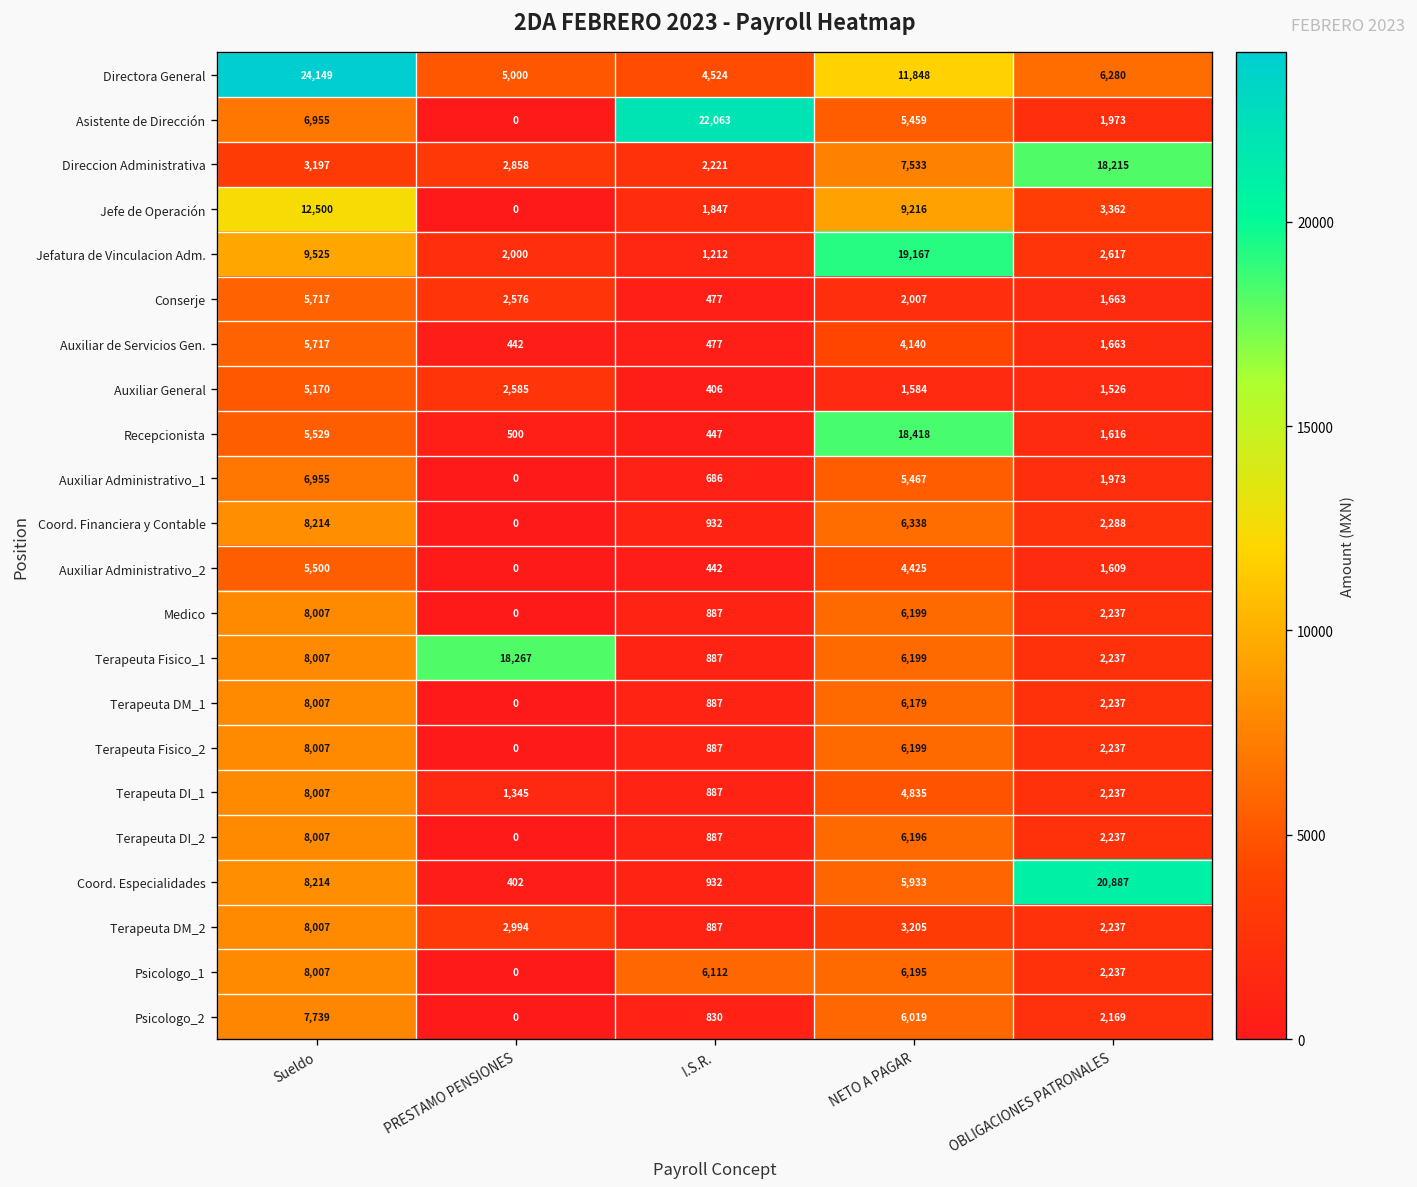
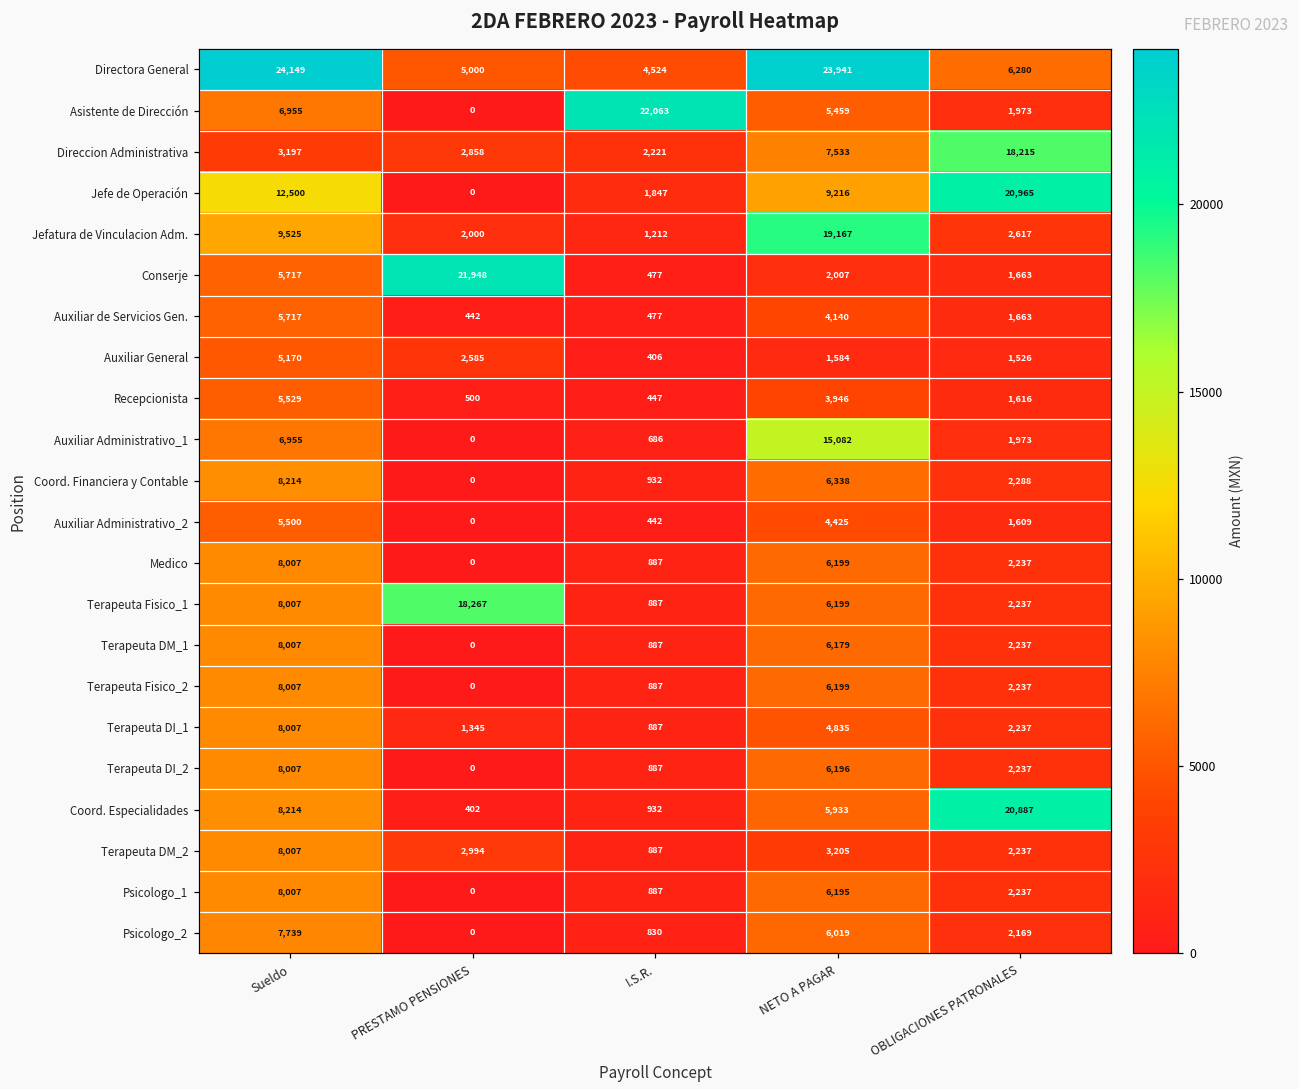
Directora General, NETO A PAGAR: 11,848 -> 23,941
Jefe de Operación, OBLIGACIONES PATRONALES: 3,362 -> 20,965
Conserje, PRESTAMO PENSIONES: 2,576 -> 21,948
Recepcionista, NETO A PAGAR: 18,418 -> 3,946
Auxiliar Administrativo_1, NETO A PAGAR: 5,467 -> 15,082
Psicologo_1, I.S.R.: 6,112 -> 887
